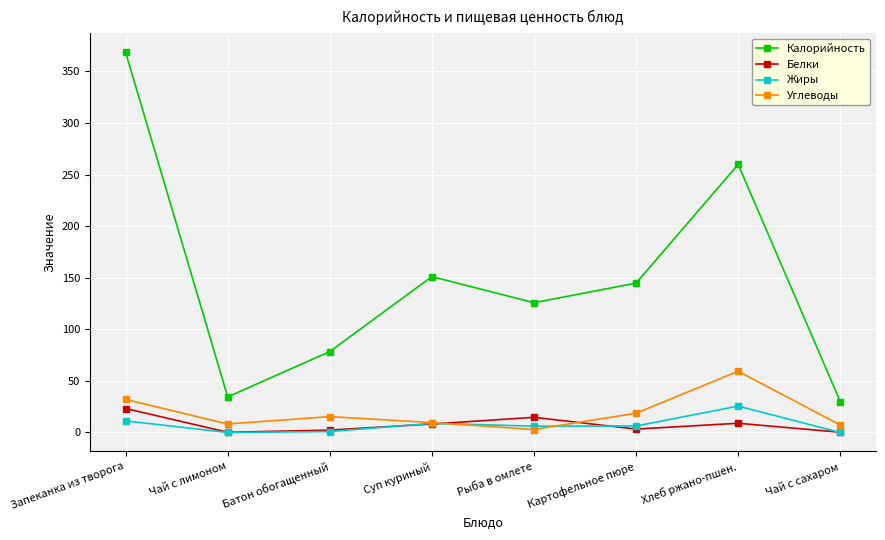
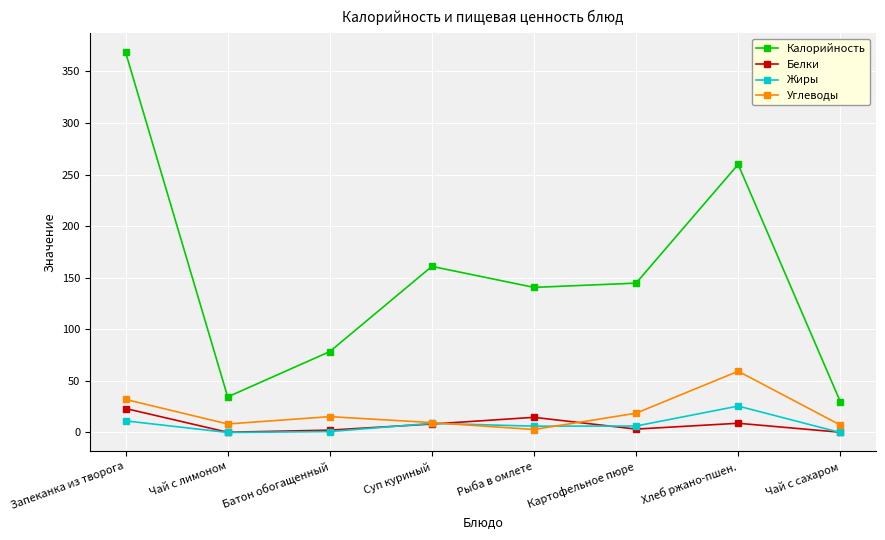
Калорийность, Суп куриный: 151 -> 161
Калорийность, Рыба в омлете: 126 -> 141
